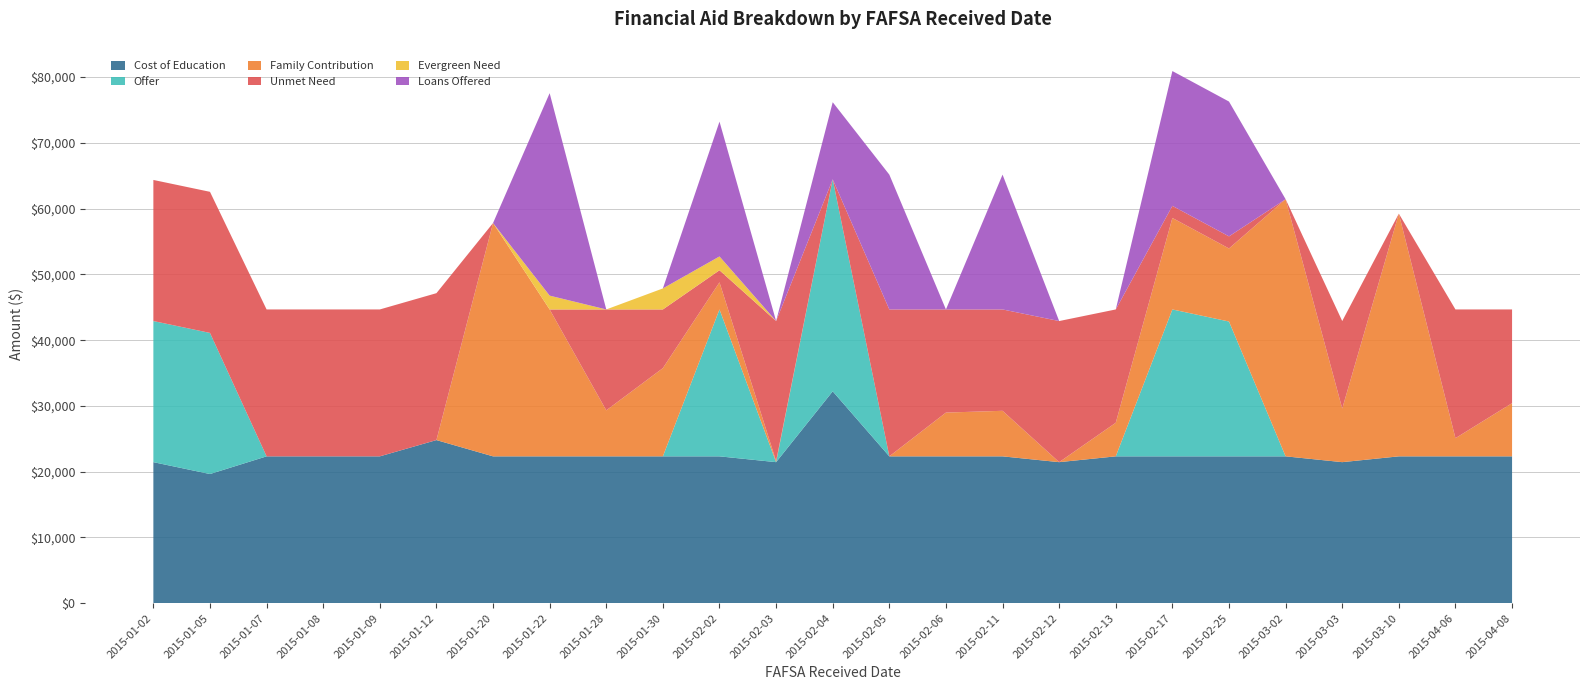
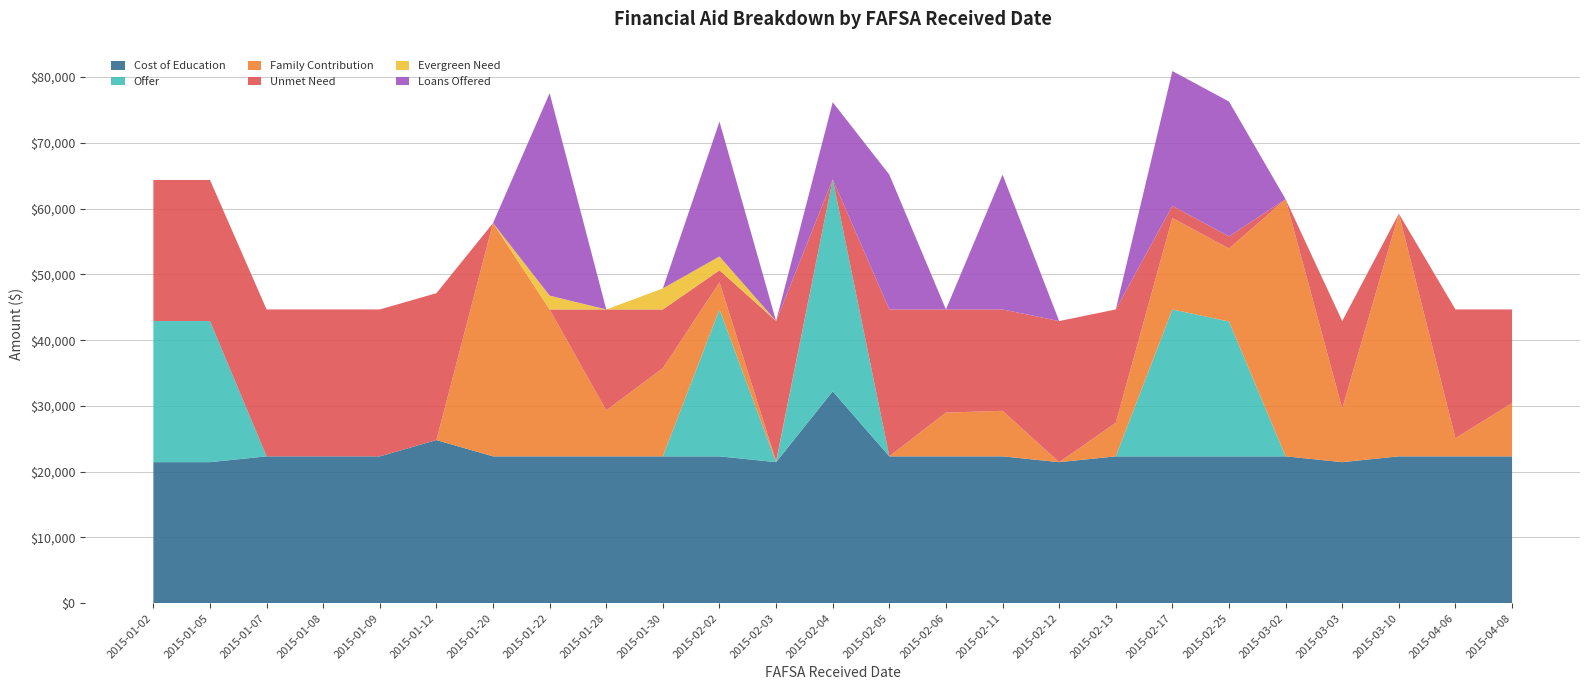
Cost of Education, 2015-01-05: $20,000 -> $21,000
